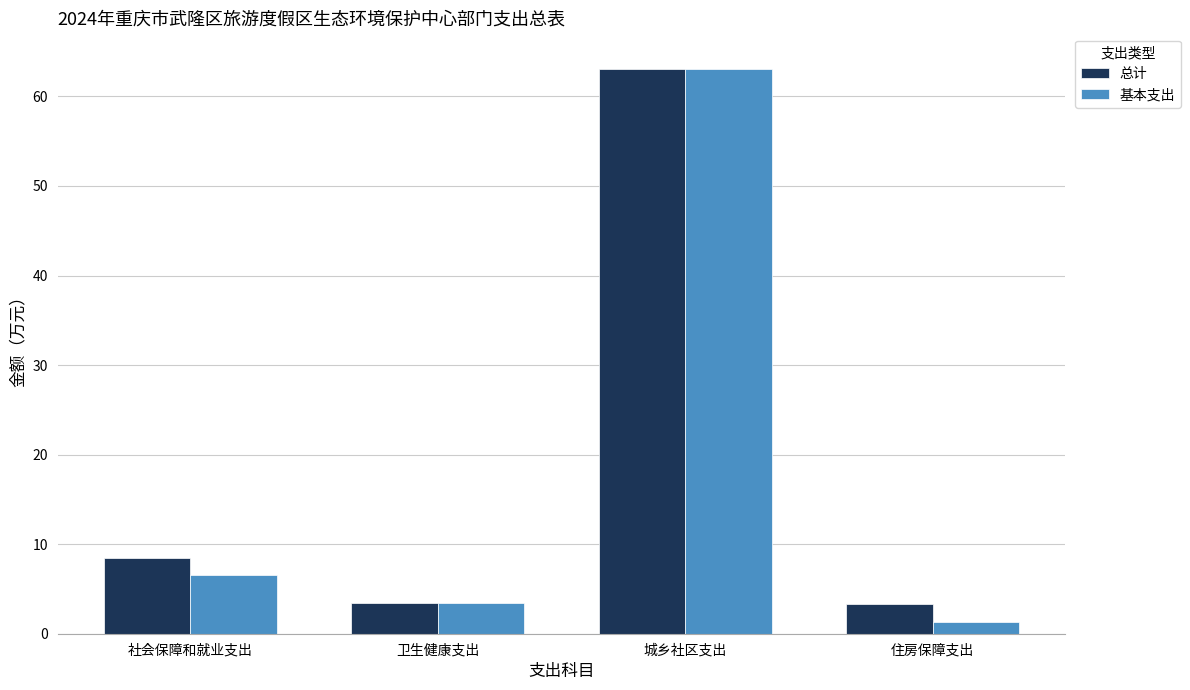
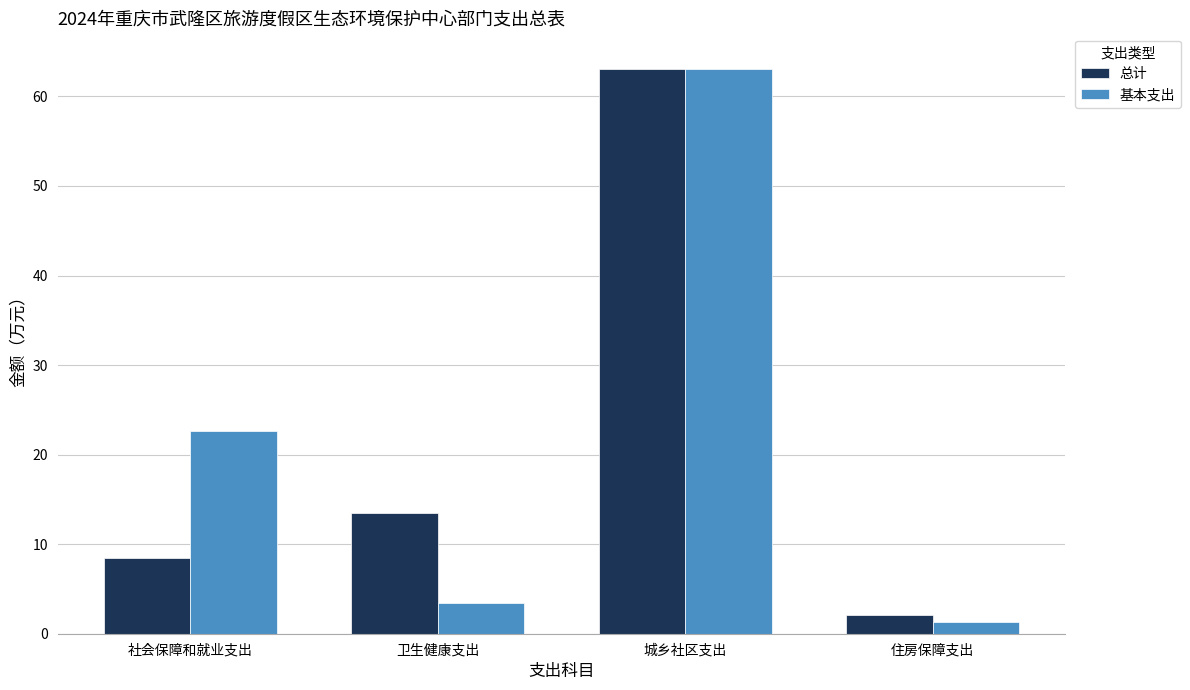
基本支出, 社会保障和就业支出: 7 -> 23
总计, 卫生健康支出: 3 -> 13
总计, 住房保障支出: 3 -> 2
